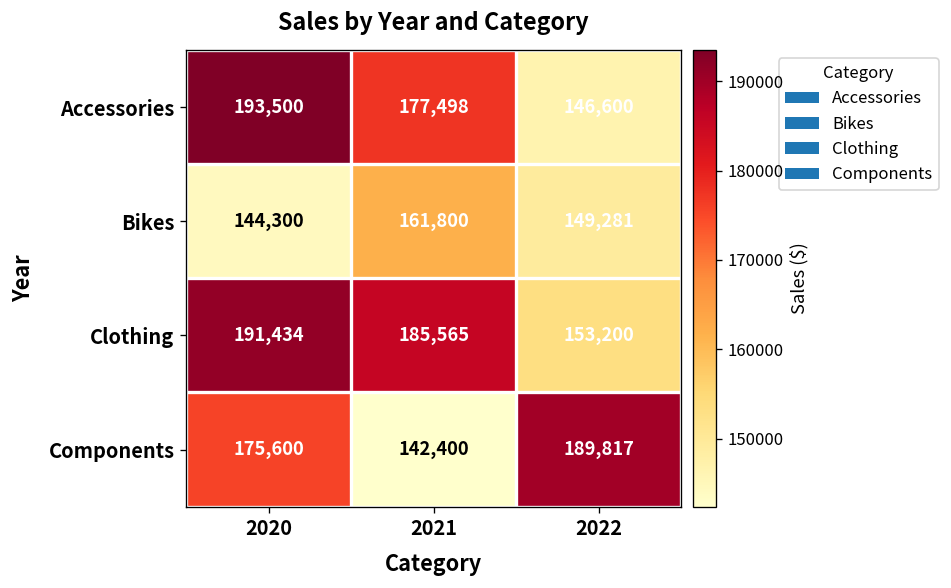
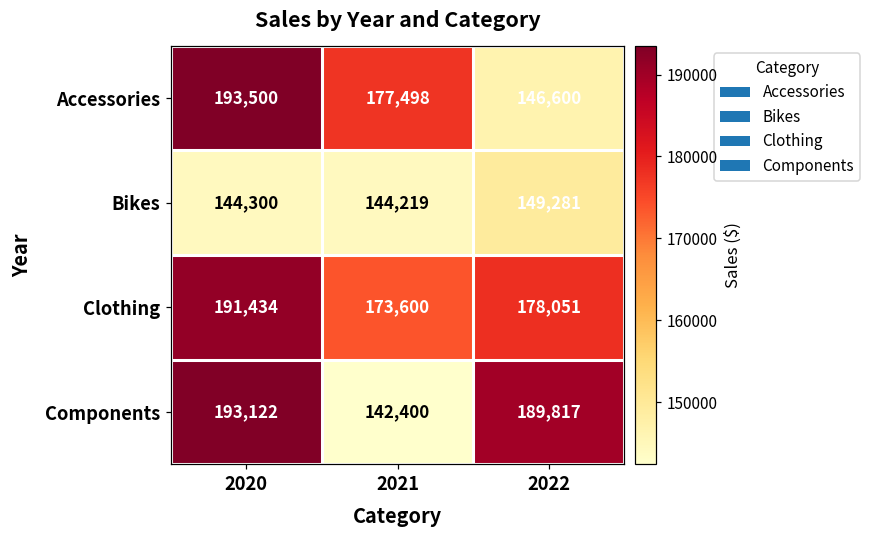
Bikes, 2021: 161,800 -> 144,219
Clothing, 2021: 185,565 -> 173,600
Clothing, 2022: 153,200 -> 178,051
Components, 2020: 175,600 -> 193,122
